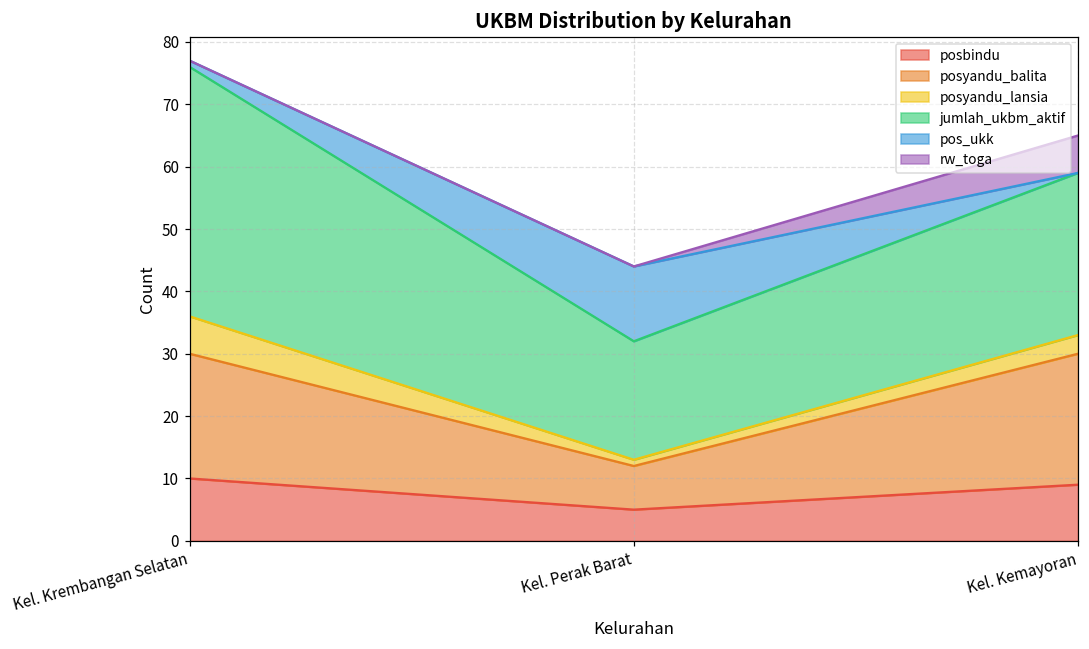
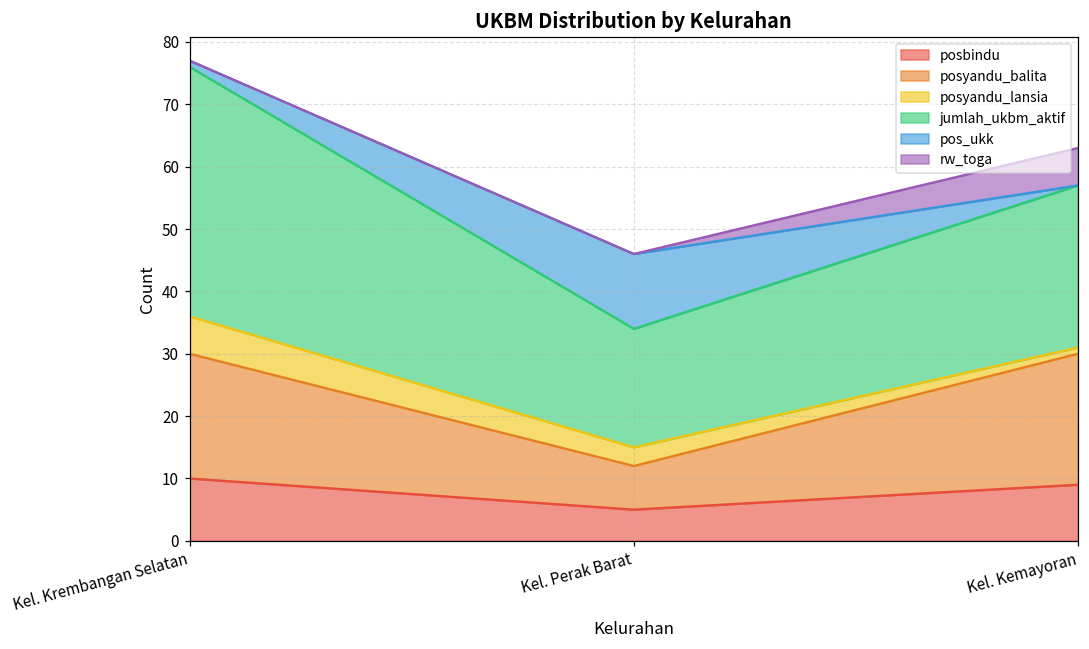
posyandu_lansia, Kel. Perak Barat: 1 -> 3
posyandu_lansia, Kel. Kemayoran: 3 -> 1
